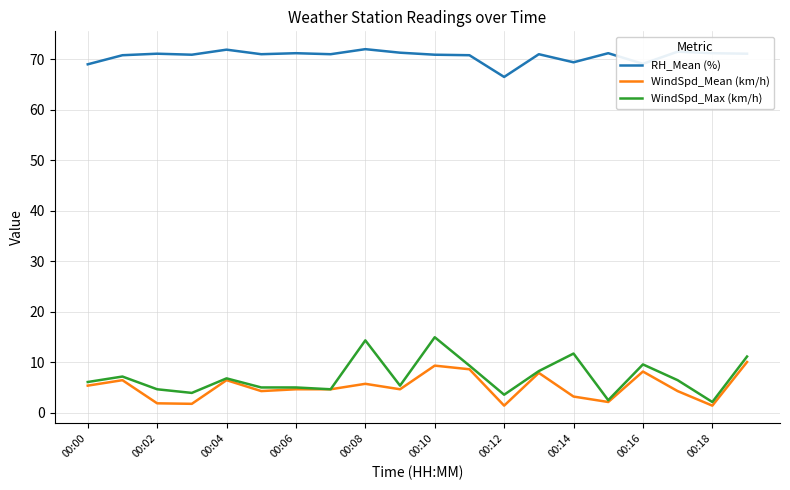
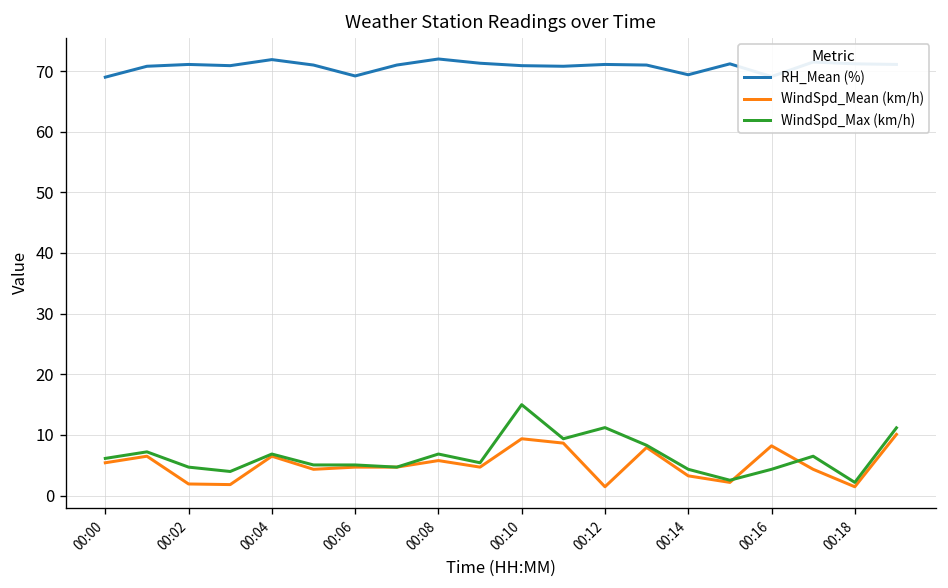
RH_Mean (%), 00:06: 71 -> 69
WindSpd_Max (km/h), 00:08: 14 -> 7
RH_Mean (%), 00:12: 67 -> 71
WindSpd_Max (km/h), 00:12: 4 -> 11
WindSpd_Max (km/h), 00:14: 12 -> 4
WindSpd_Max (km/h), 00:16: 10 -> 4
